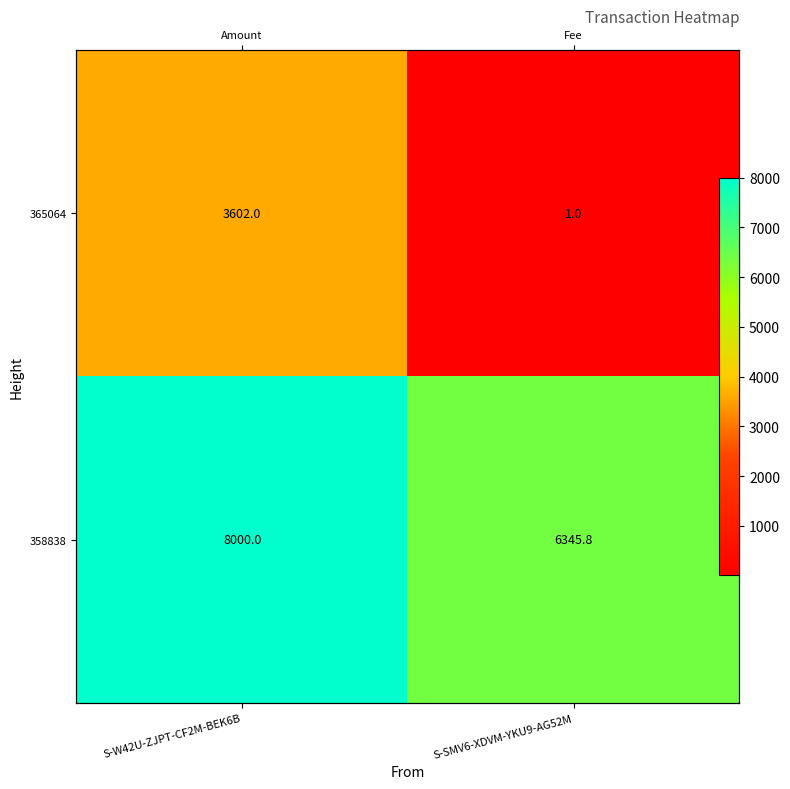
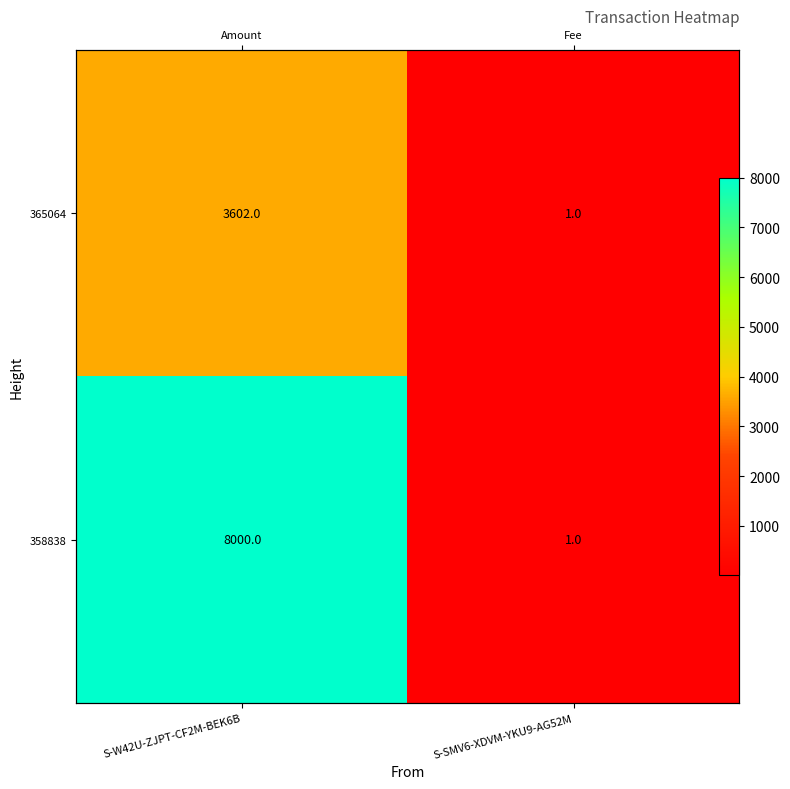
358838, S-SMV6-XDVM-YKU9-AG52M: 6345.8 -> 1.0
